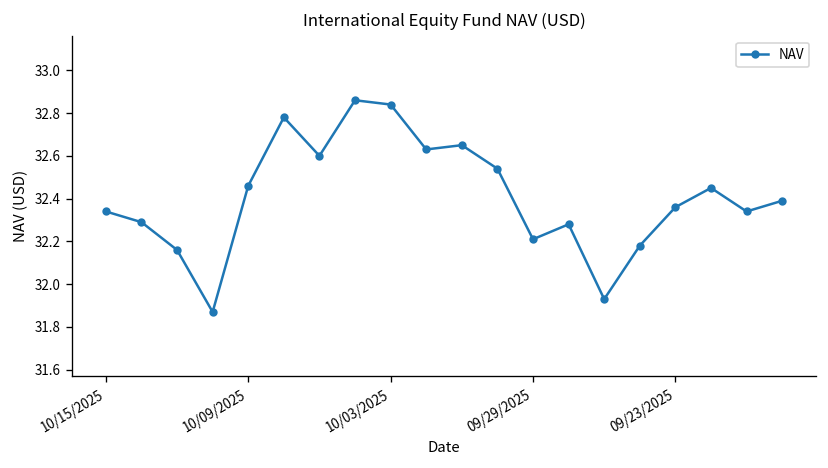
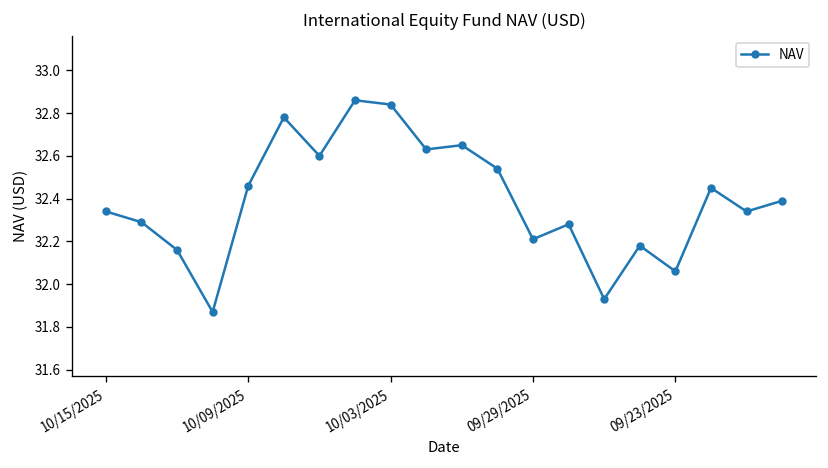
09/23/2025: 32.36 -> 32.06
